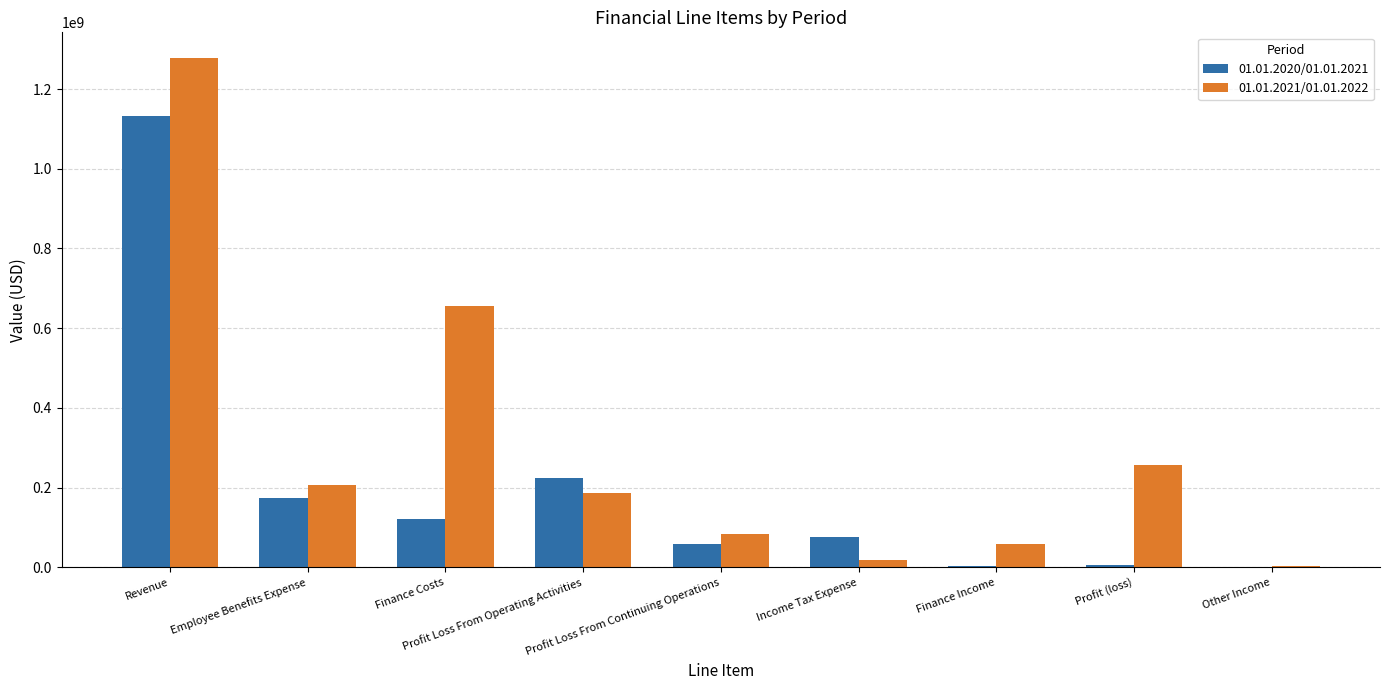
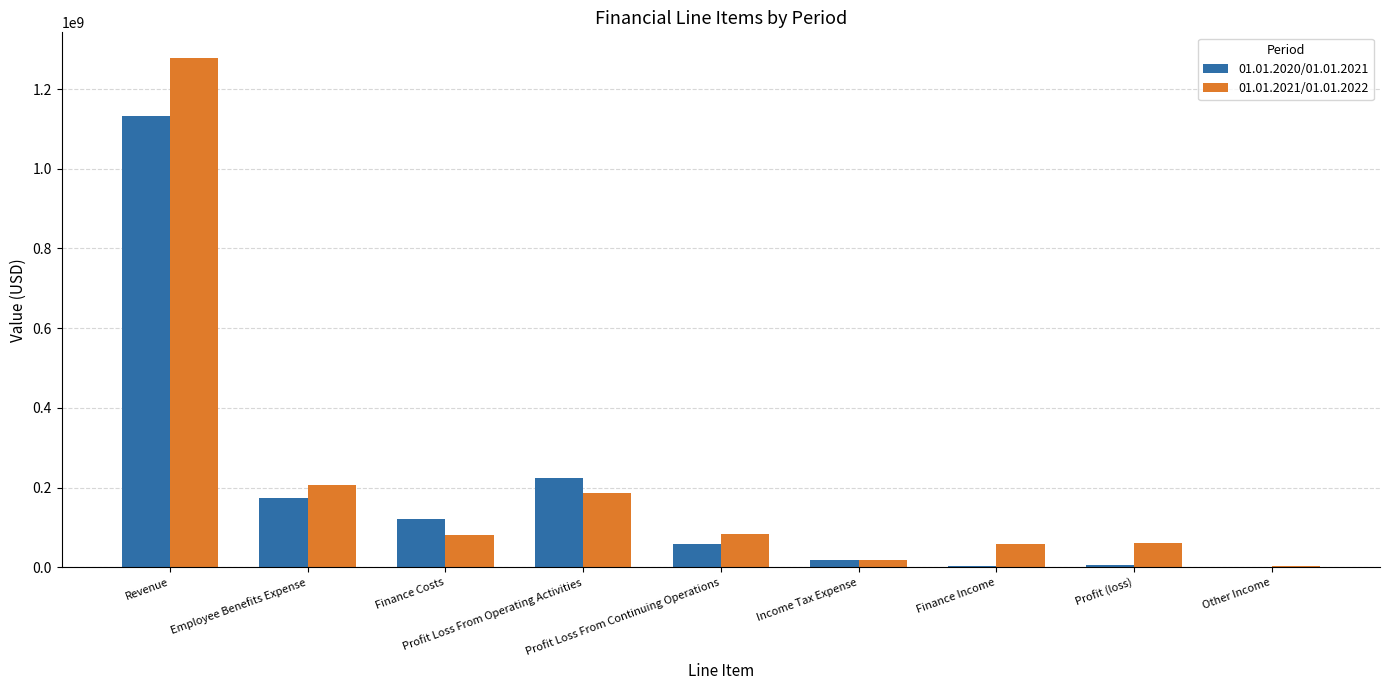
01.01.2021/01.01.2022, Finance Costs: 650000000 -> 80000000
01.01.2020/01.01.2021, Income Tax Expense: 80000000 -> 20000000
01.01.2021/01.01.2022, Profit (loss): 260000000 -> 60000000
